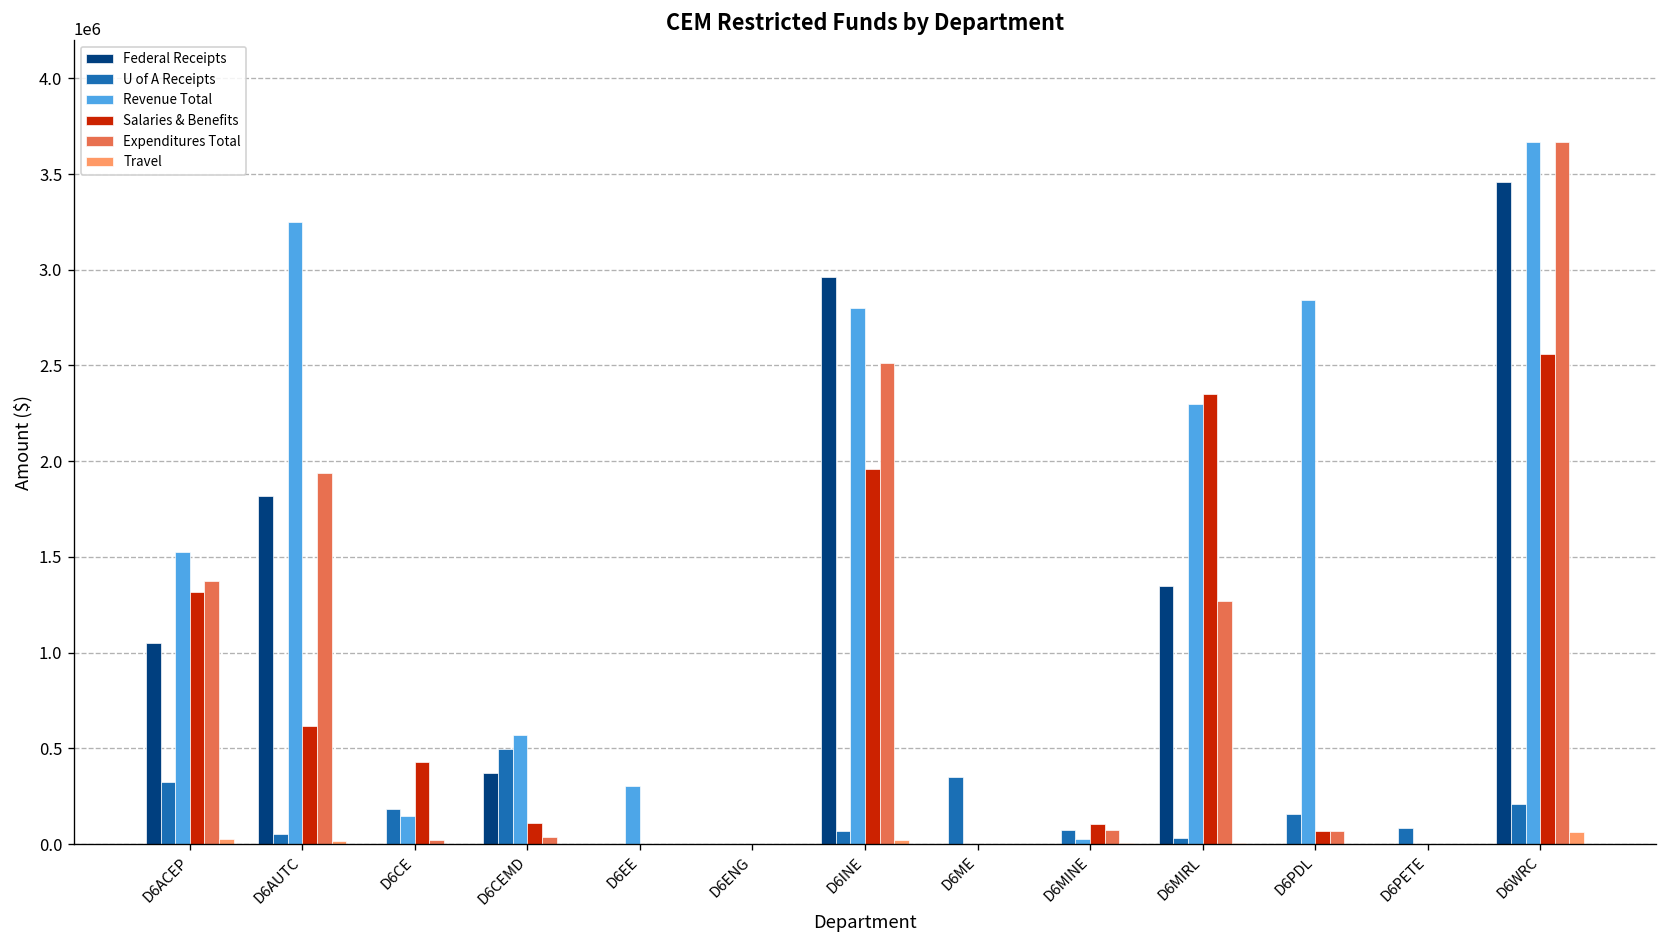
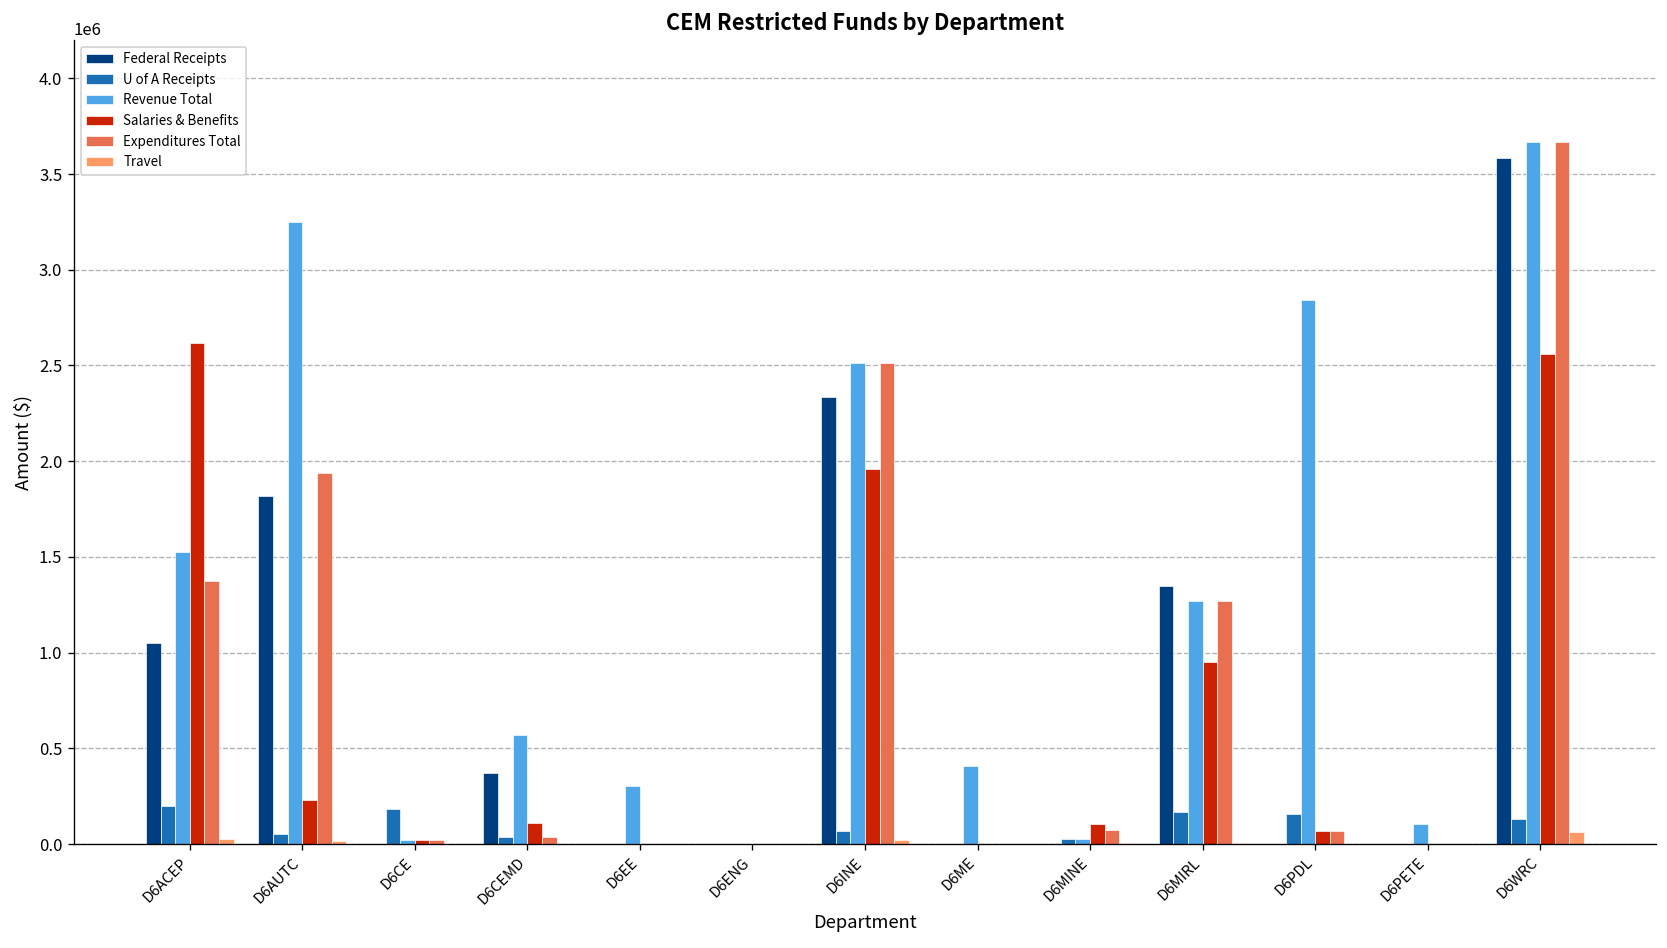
U of A Receipts, D6ACEP: 320000 -> 200000
Salaries & Benefits, D6ACEP: 1320000 -> 2620000
Salaries & Benefits, D6AUTC: 620000 -> 230000
Revenue Total, D6CE: 150000 -> 20000
Salaries & Benefits, D6CE: 430000 -> 20000
U of A Receipts, D6CEMD: 500000 -> 40000
Federal Receipts, D6INE: 2960000 -> 2340000
Revenue Total, D6INE: 2800000 -> 2510000
U of A Receipts, D6ME: 350000 -> 0
Revenue Total, D6ME: 0 -> 410000
U of A Receipts, D6MINE: 80000 -> 30000
U of A Receipts, D6MIRL: 30000 -> 170000
Revenue Total, D6MIRL: 2300000 -> 1270000
Salaries & Benefits, D6MIRL: 2350000 -> 950000
U of A Receipts, D6PETE: 80000 -> 0
Revenue Total, D6PETE: 0 -> 100000
Federal Receipts, D6WRC: 3460000 -> 3580000
U of A Receipts, D6WRC: 210000 -> 130000
